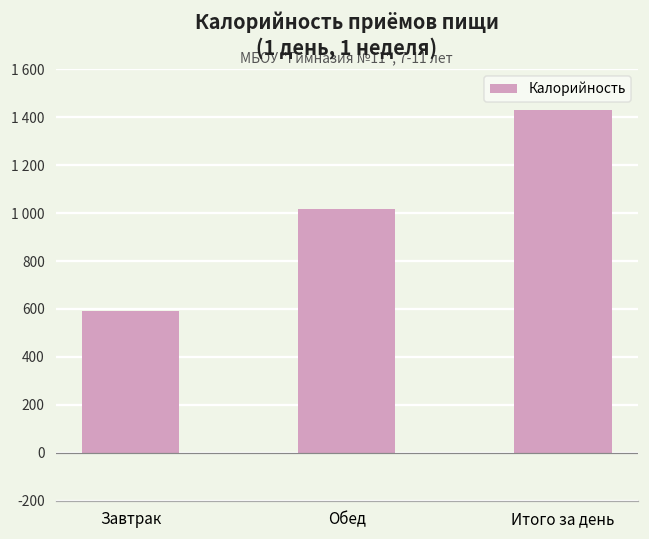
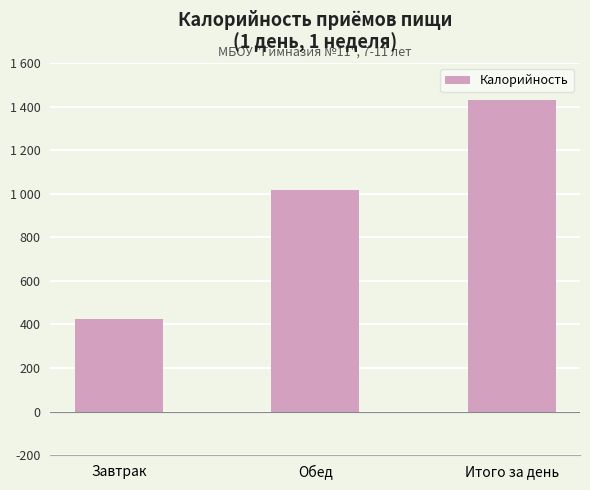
Завтрак: 590 -> 420
